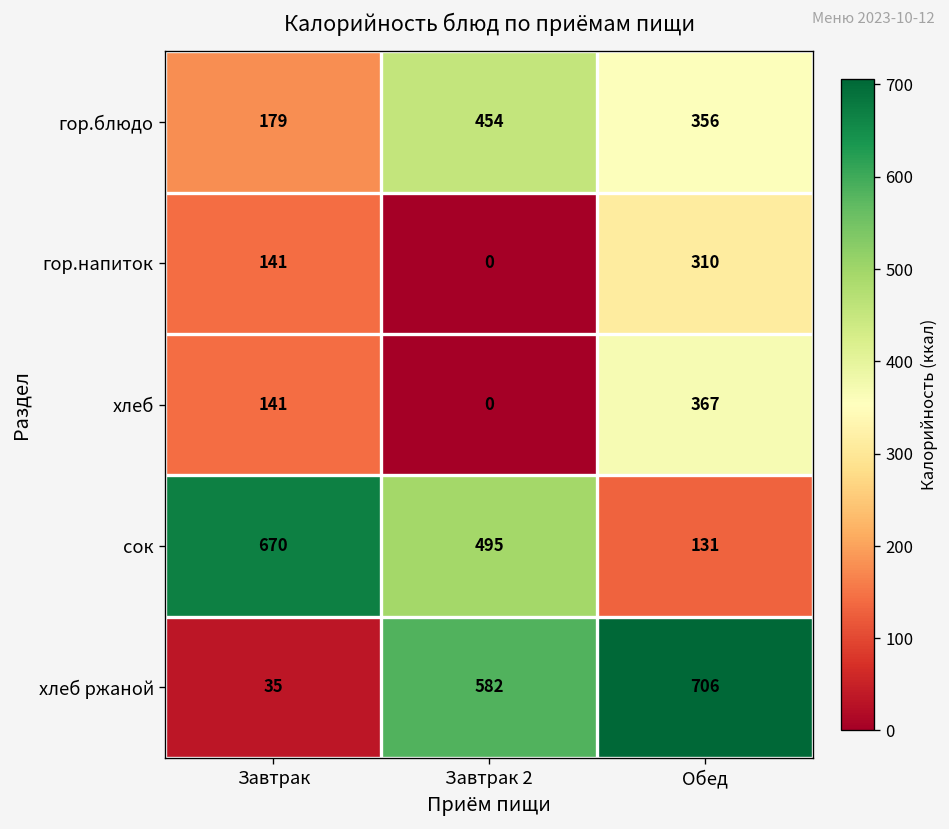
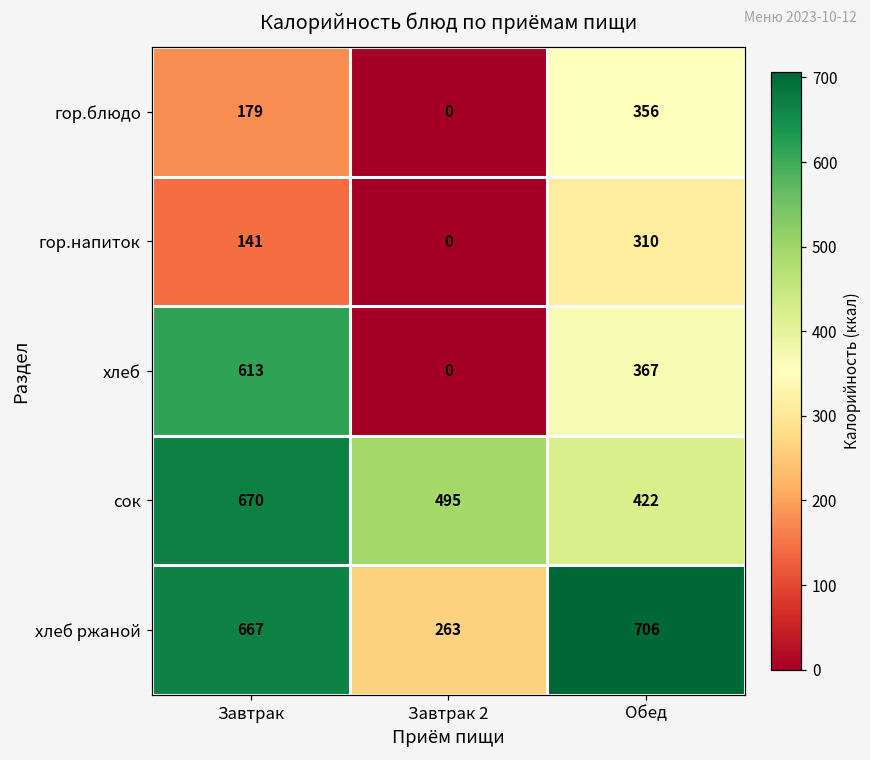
гор.блюдо, Завтрак 2: 454 -> 0
хлеб, Завтрак: 141 -> 613
сок, Обед: 131 -> 422
хлеб ржаной, Завтрак: 35 -> 667
хлеб ржаной, Завтрак 2: 582 -> 263
